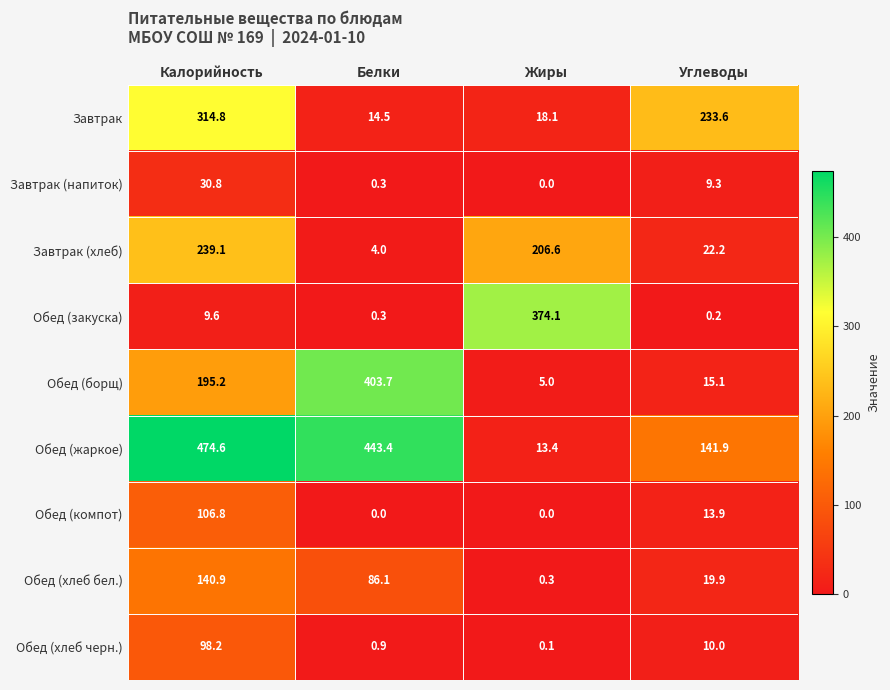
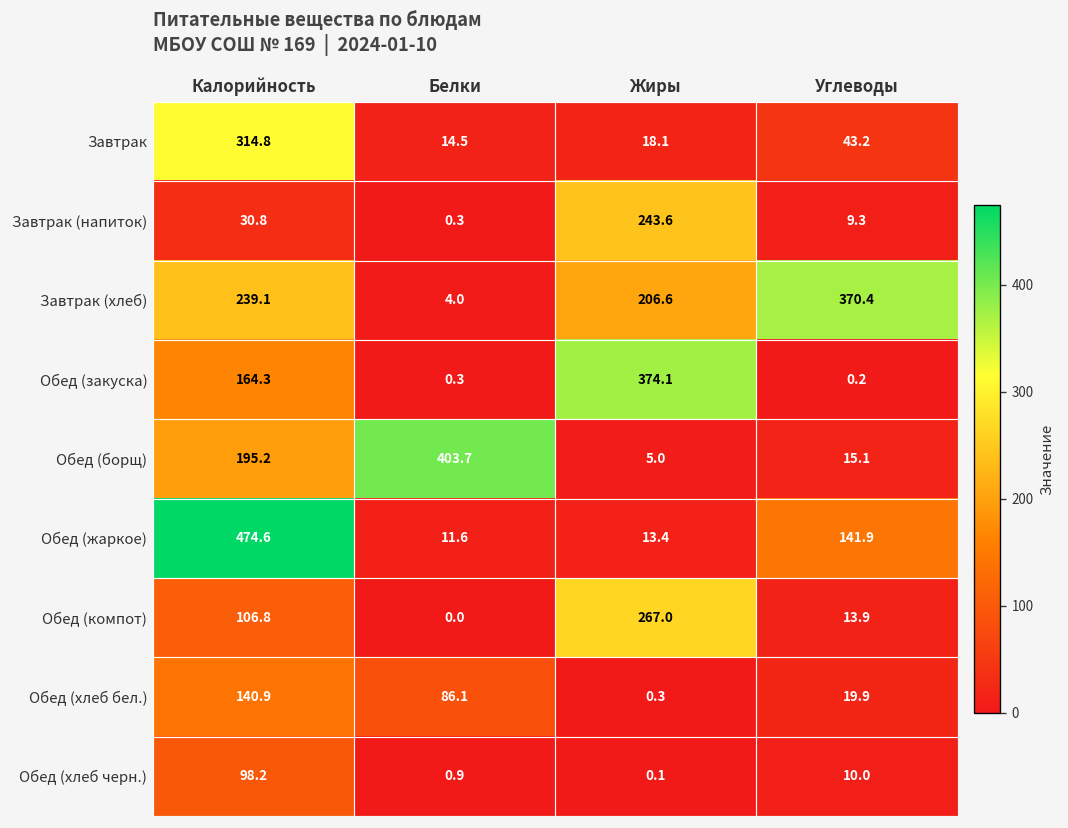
Завтрак, Углеводы: 233.6 -> 43.2
Завтрак (напиток), Жиры: 0.0 -> 243.6
Завтрак (хлеб), Углеводы: 22.2 -> 370.4
Обед (закуска), Калорийность: 9.6 -> 164.3
Обед (жаркое), Белки: 443.4 -> 11.6
Обед (компот), Жиры: 0.0 -> 267.0
